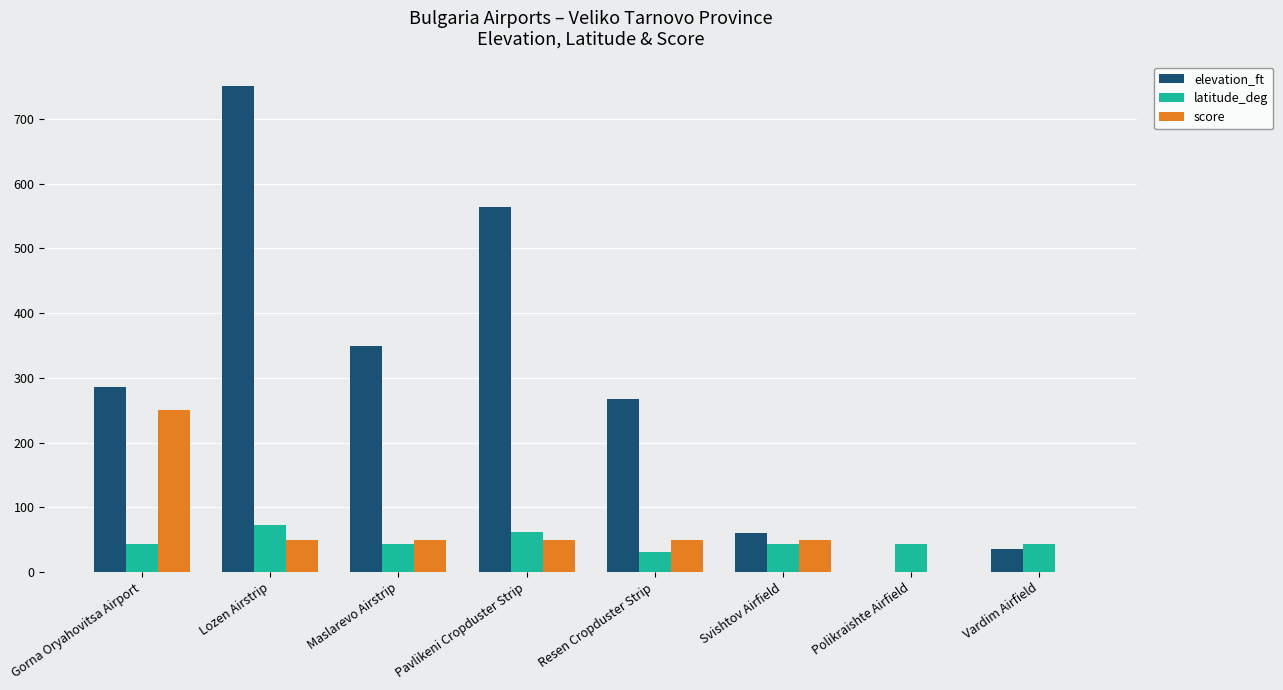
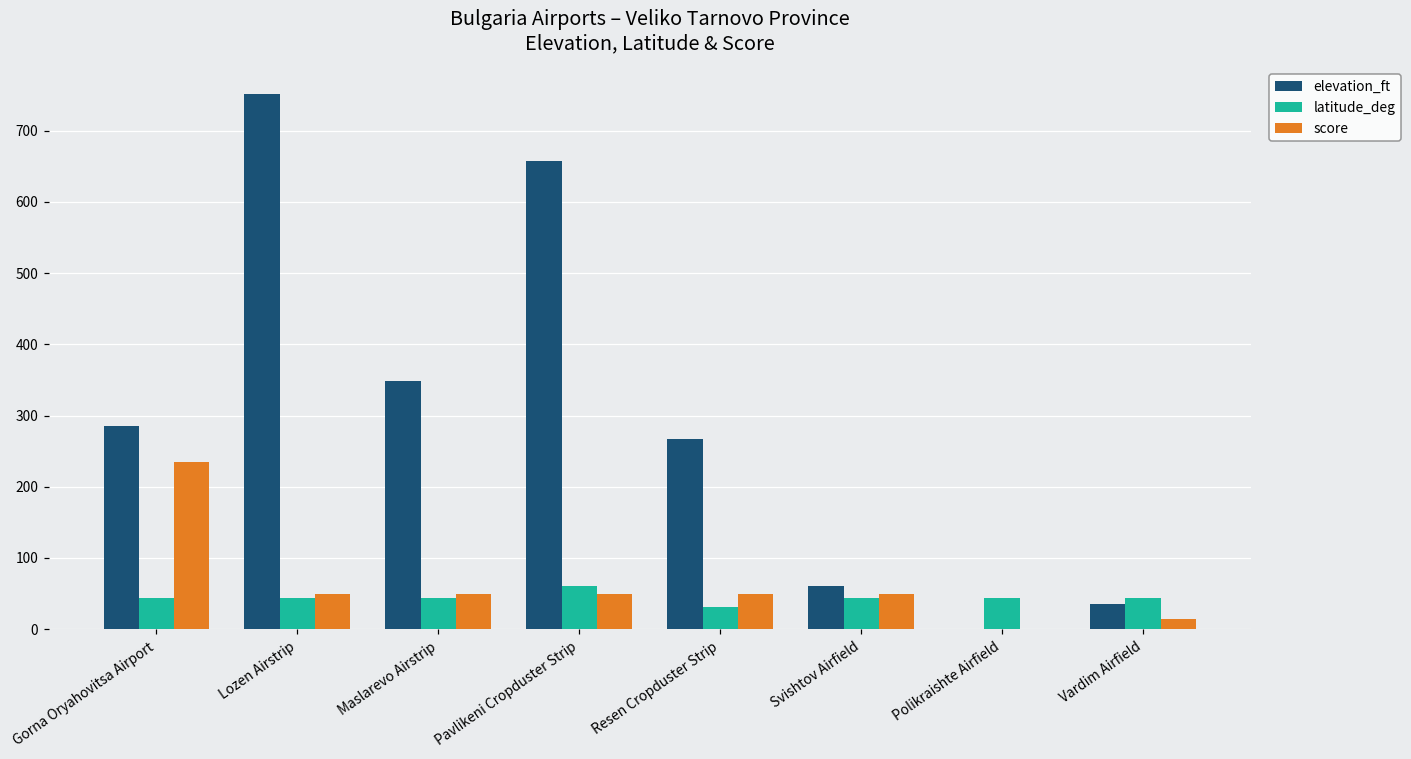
score, Gorna Oryahovitsa Airport: 250 -> 240
latitude_deg, Lozen Airstrip: 70 -> 40
elevation_ft, Pavlikeni Cropduster Strip: 560 -> 660
score, Vardim Airfield: 0 -> 10
